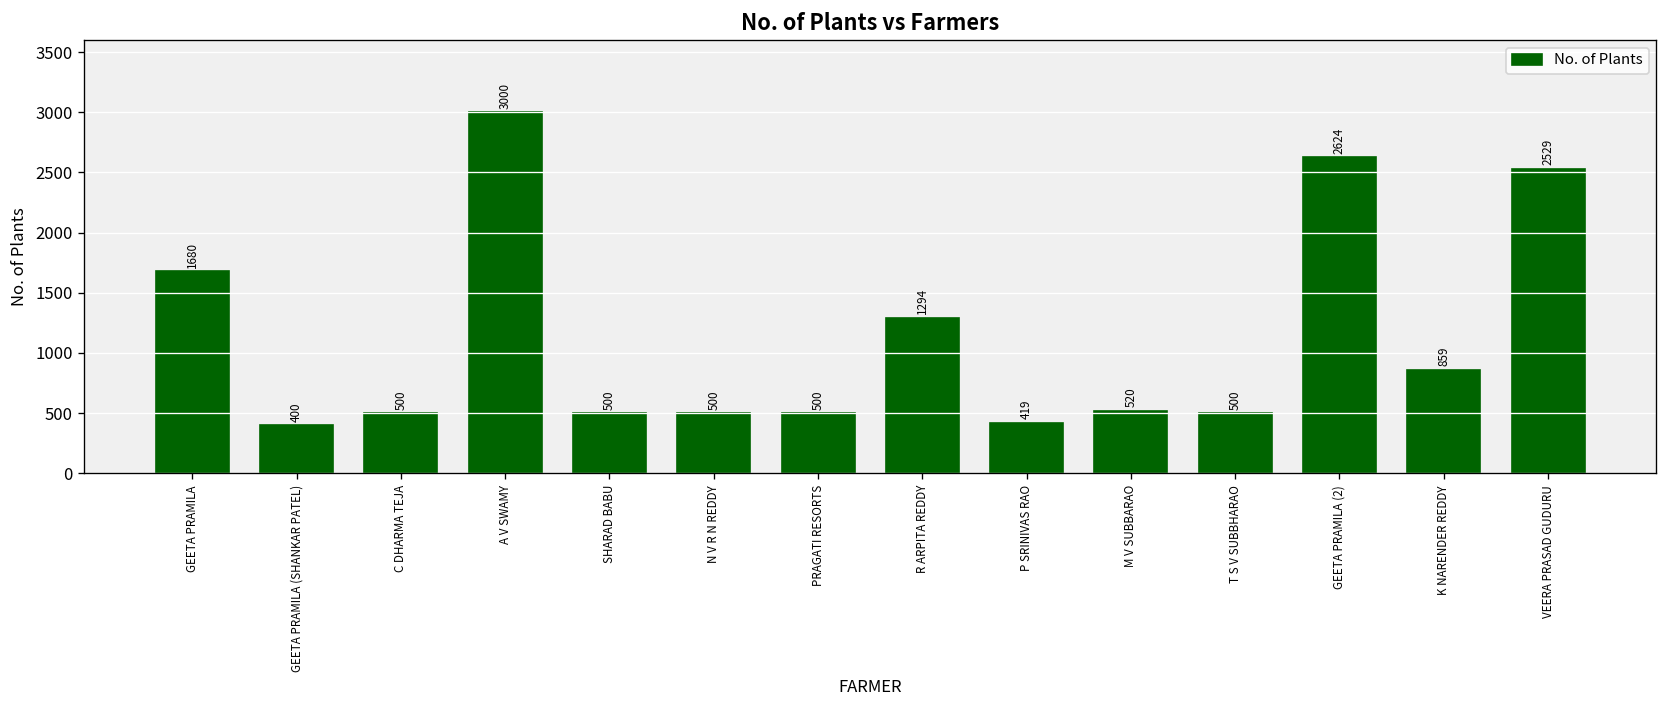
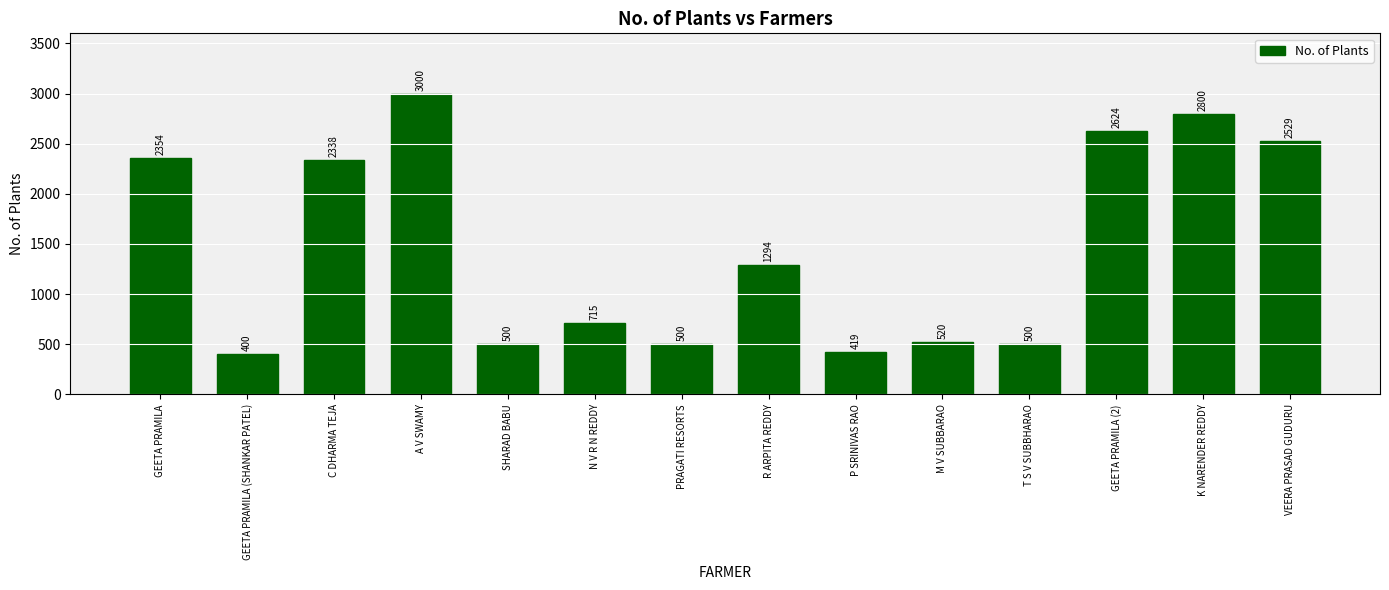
GEETA PRAMILA: 1680 -> 2354
C DHARMA TEJA: 500 -> 2338
N V R N REDDY: 500 -> 715
K NARENDER REDDY: 859 -> 2800
